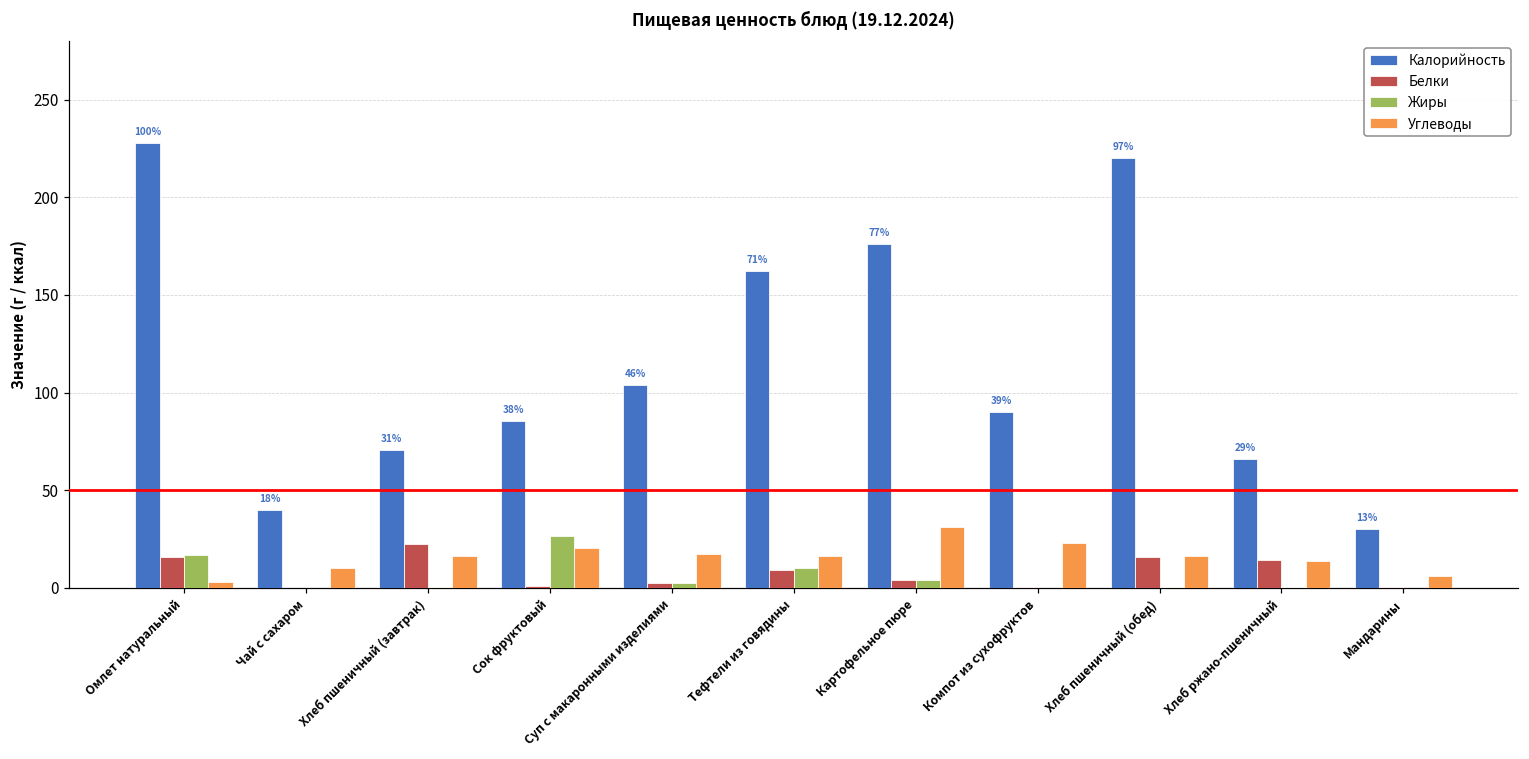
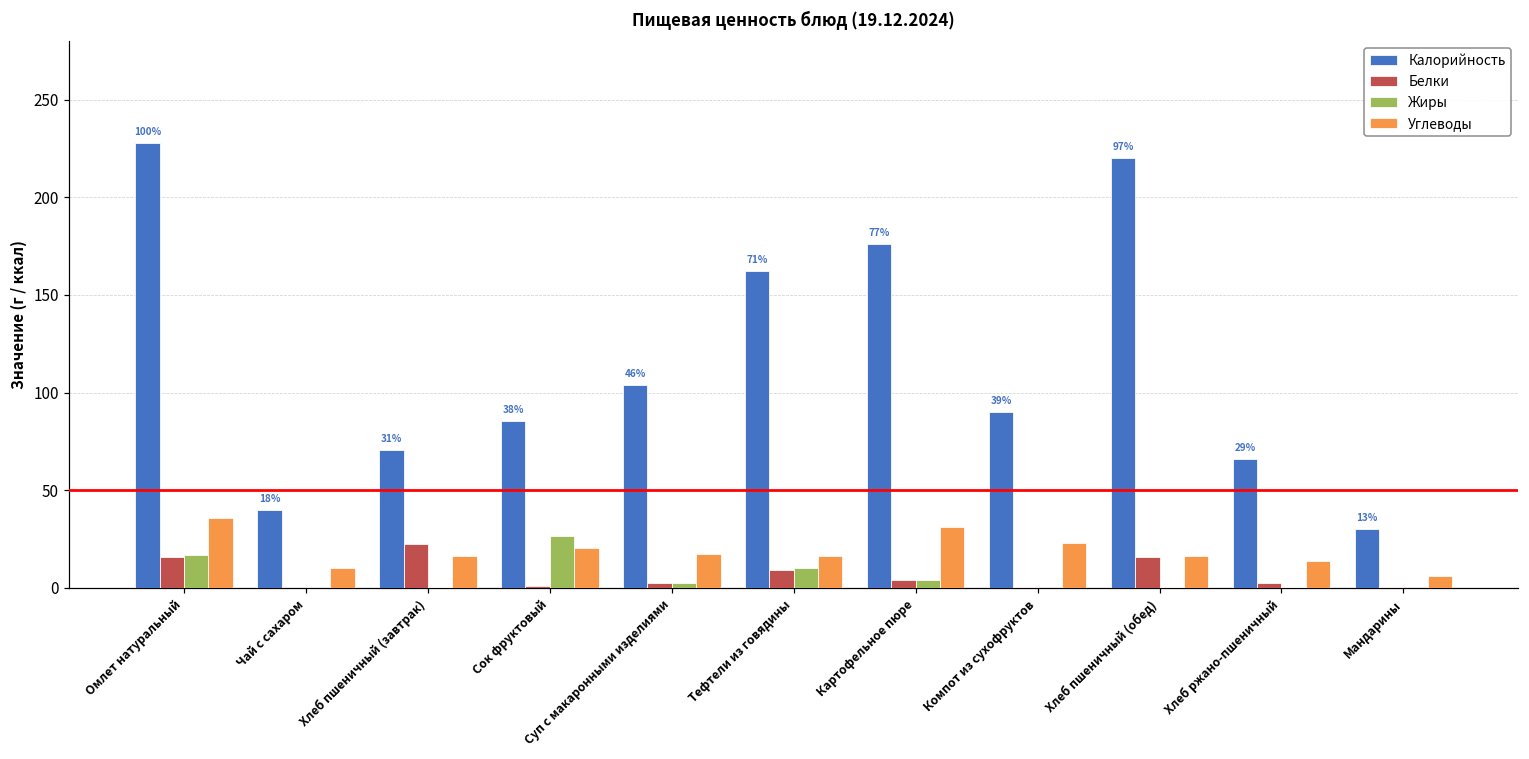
Углеводы, Омлет натуральный: 3 -> 36
Белки, Хлеб ржано-пшеничный: 14 -> 2
